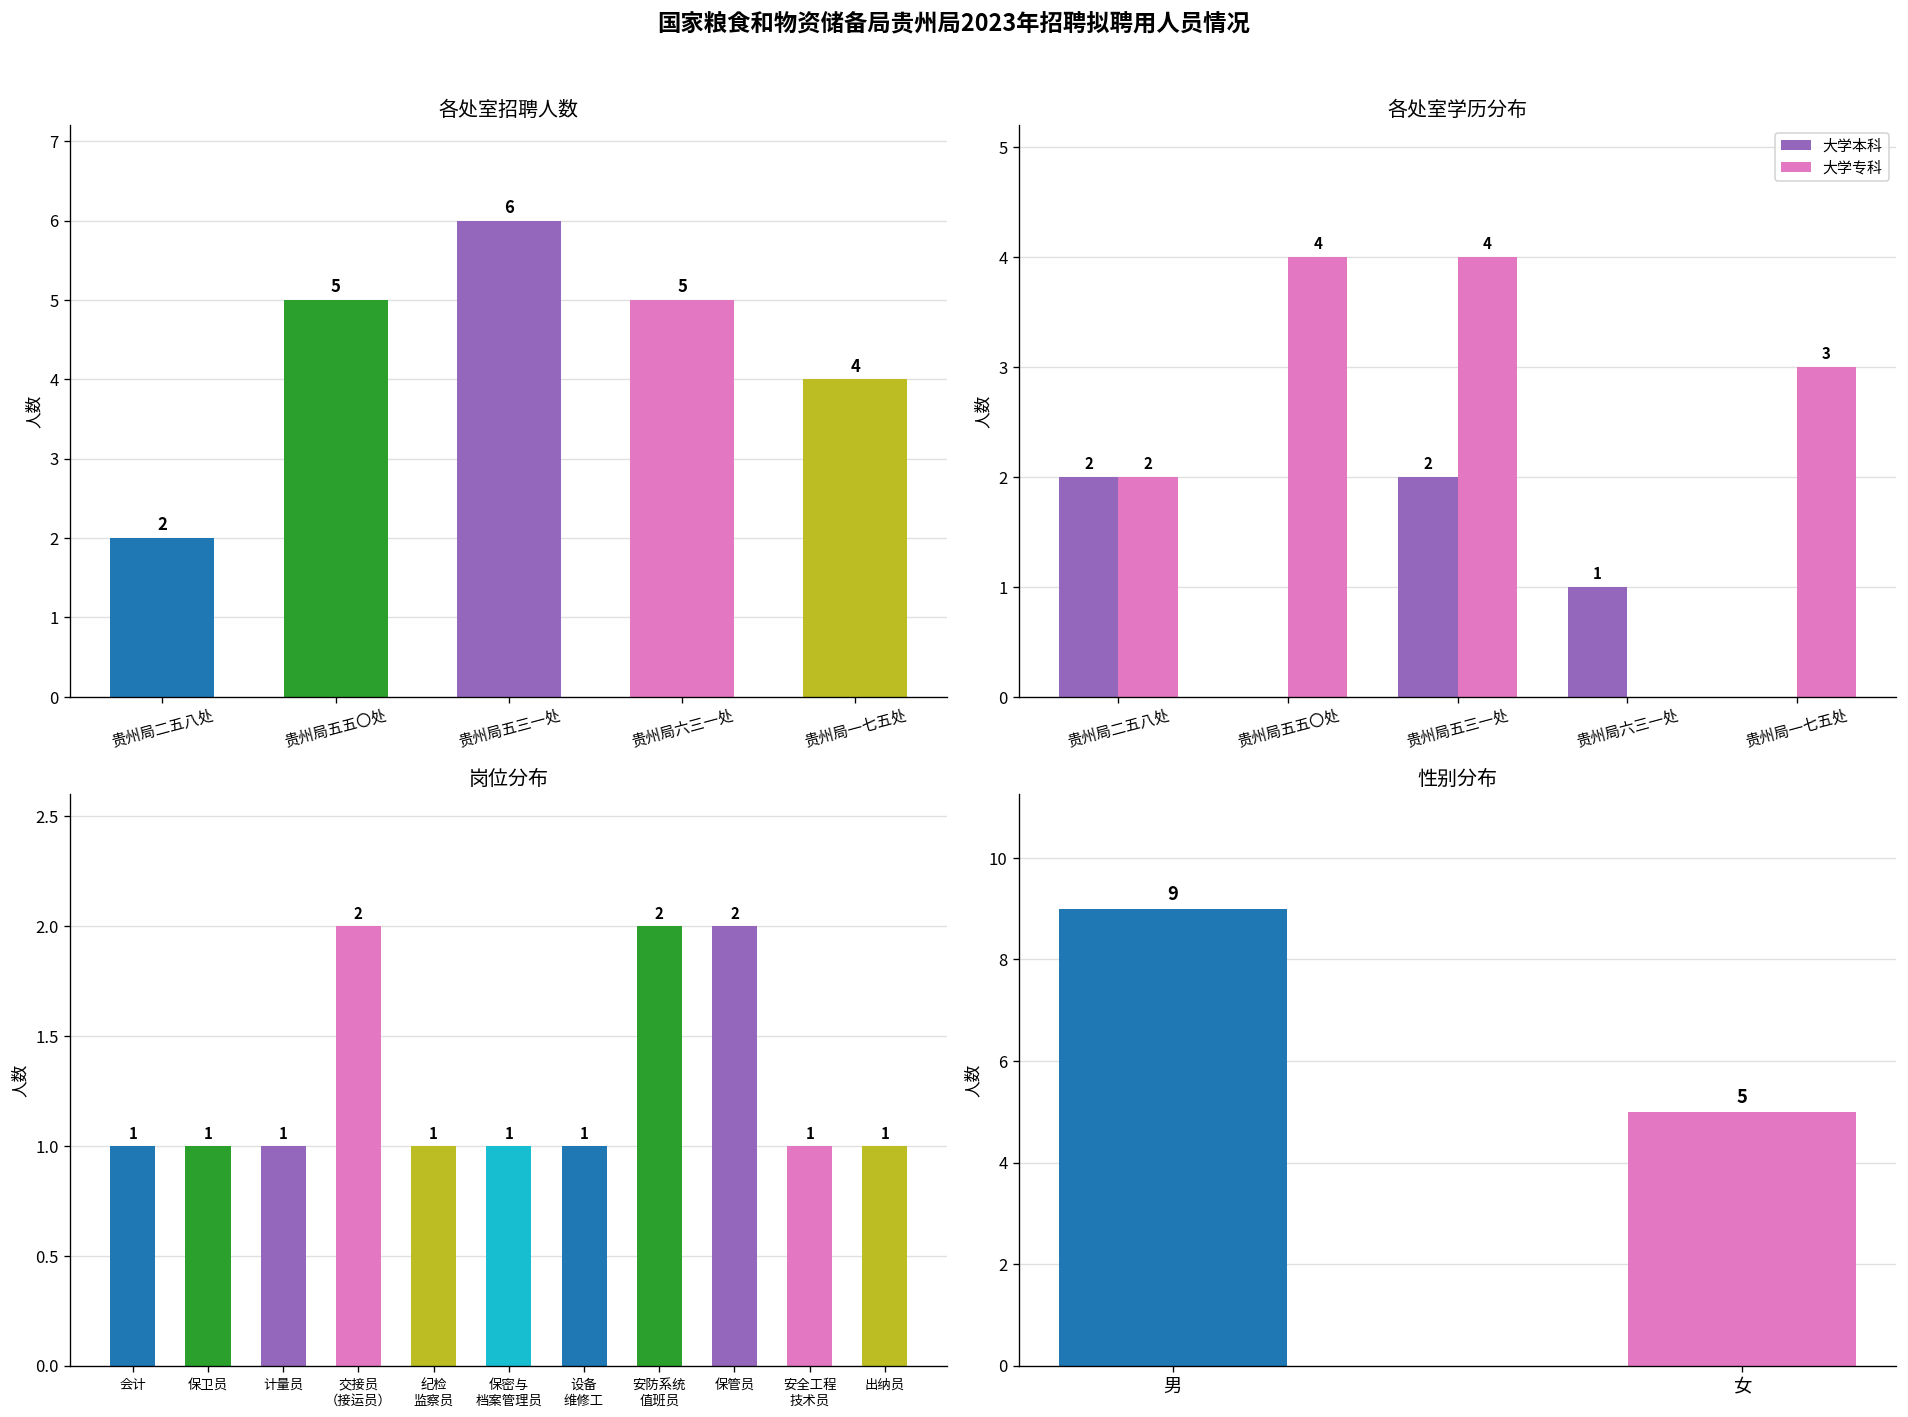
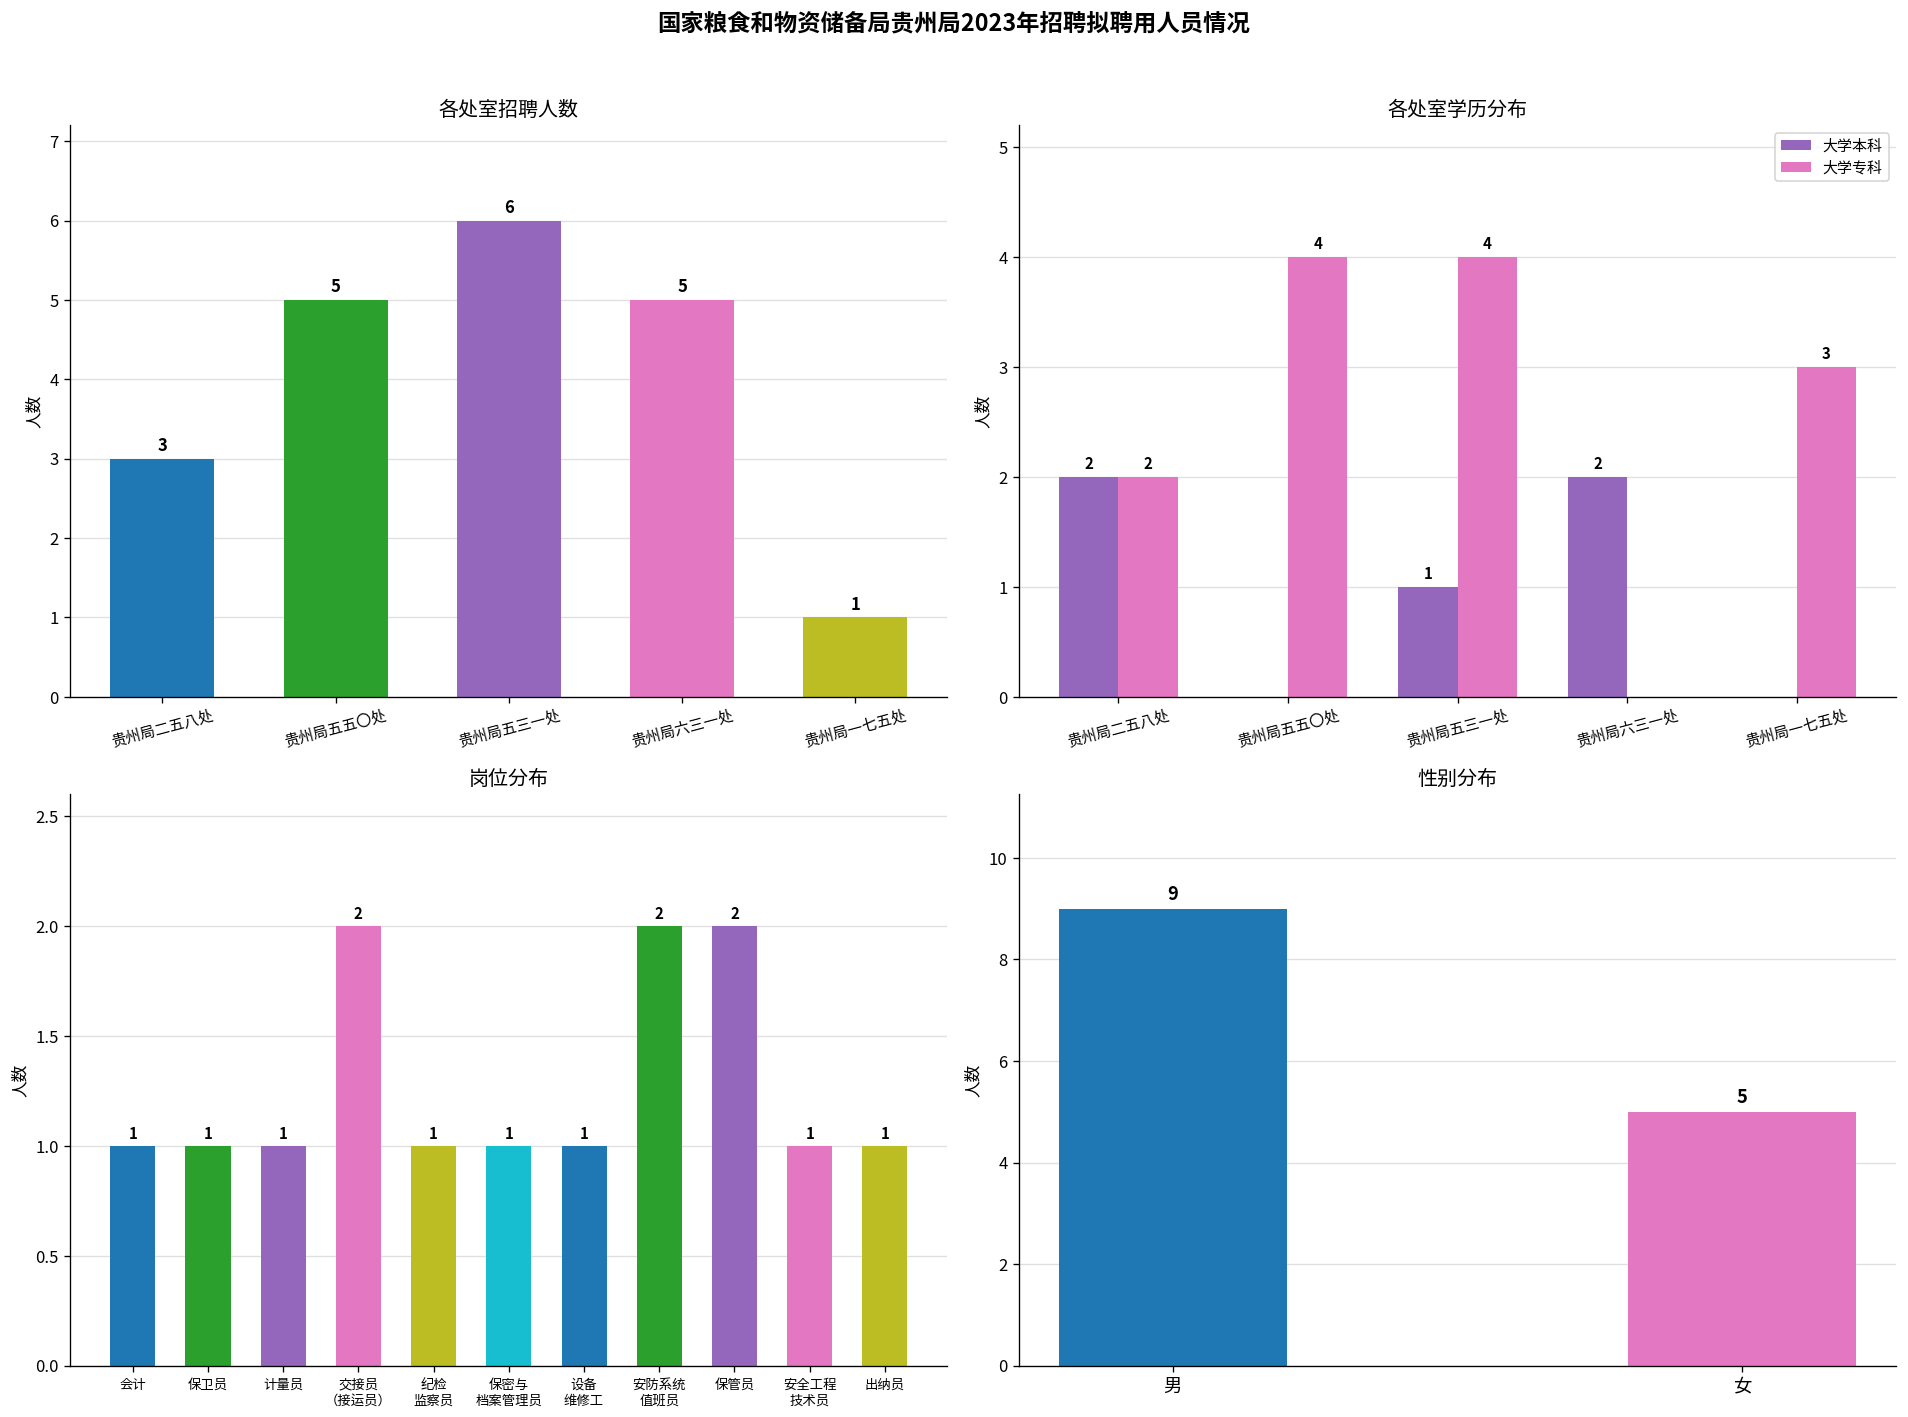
各处室招聘人数, 贵州局二五八处: 2 -> 3
各处室招聘人数, 贵州局一七五处: 4 -> 1
各处室学历分布, 大学本科, 贵州局五三一处: 2 -> 1
各处室学历分布, 大学本科, 贵州局六三一处: 1 -> 2
